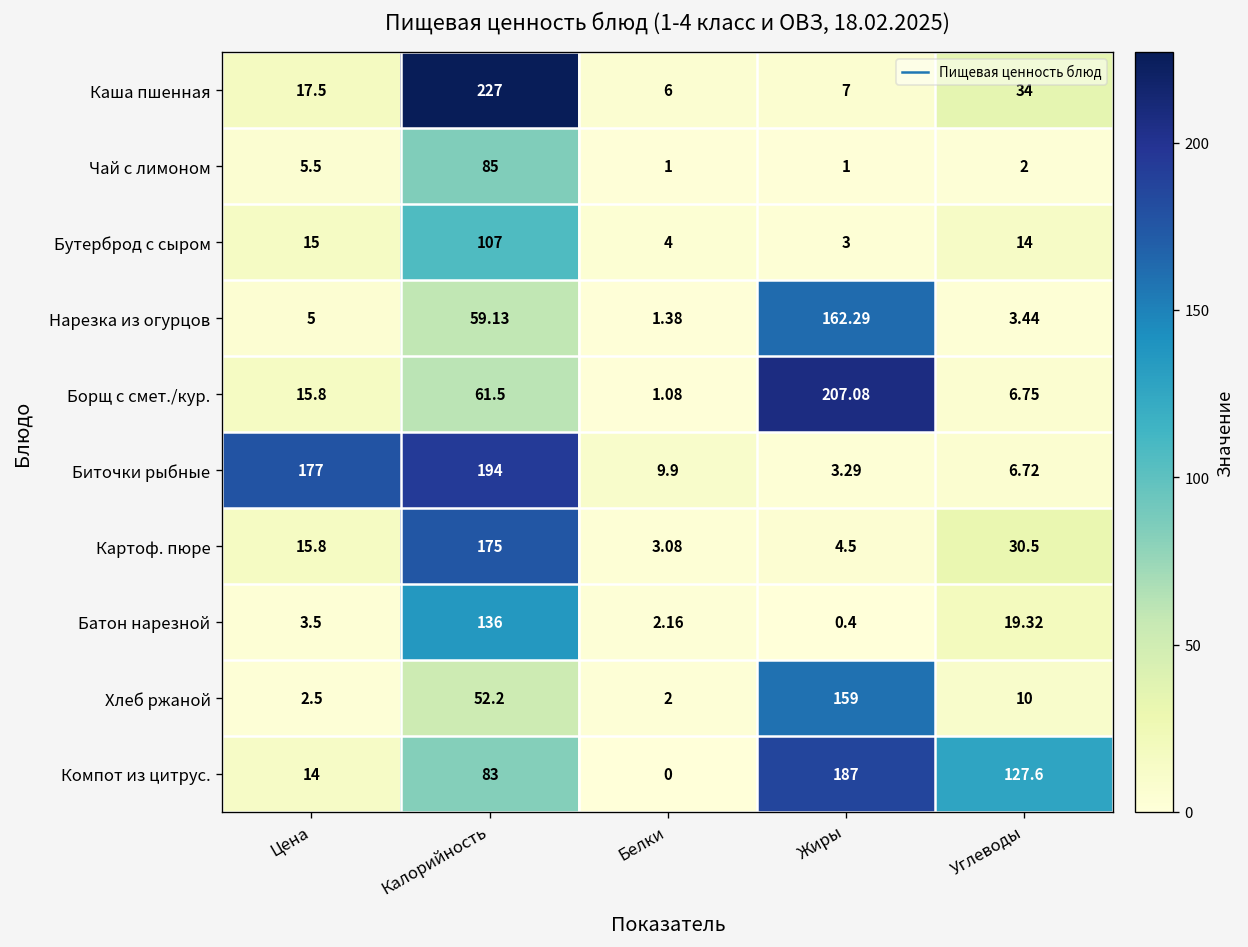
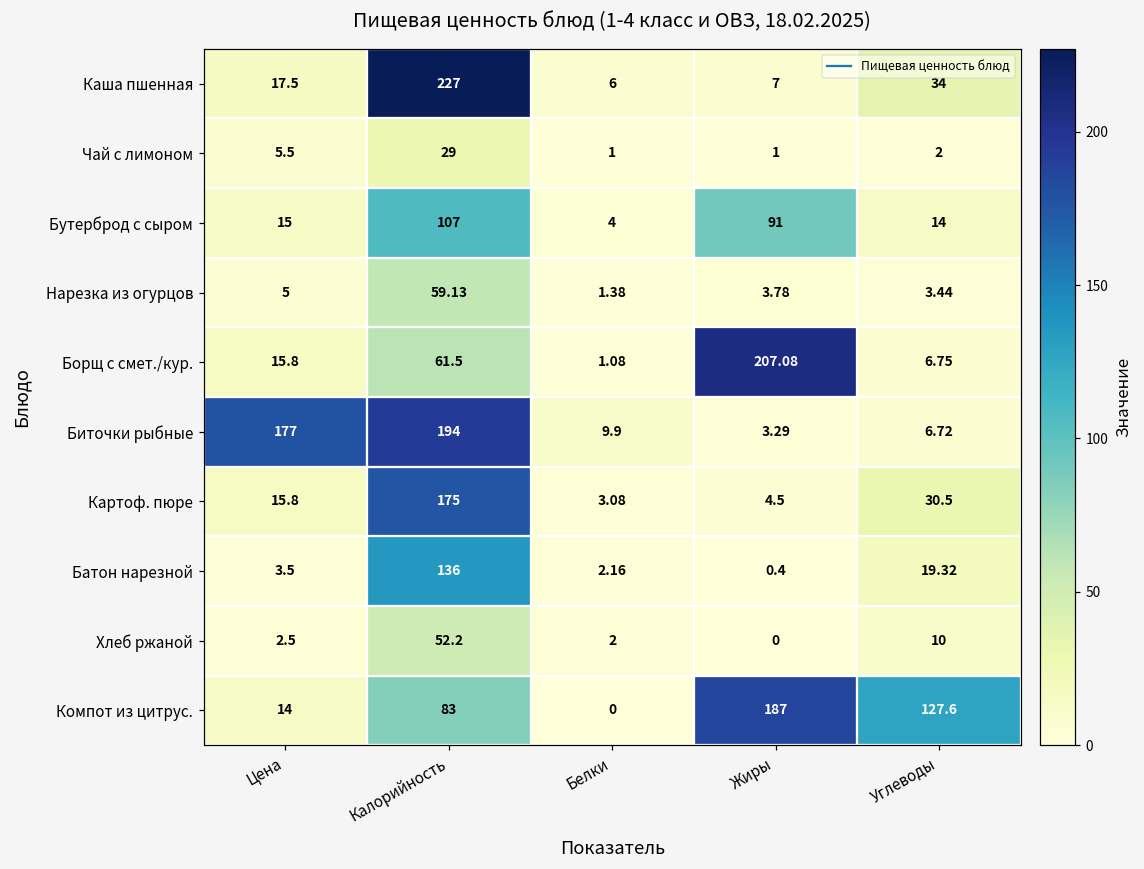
Чай с лимоном, Калорийность: 85 -> 29
Бутерброд с сыром, Жиры: 3 -> 91
Нарезка из огурцов, Жиры: 162.29 -> 3.78
Хлеб ржаной, Жиры: 159 -> 0
